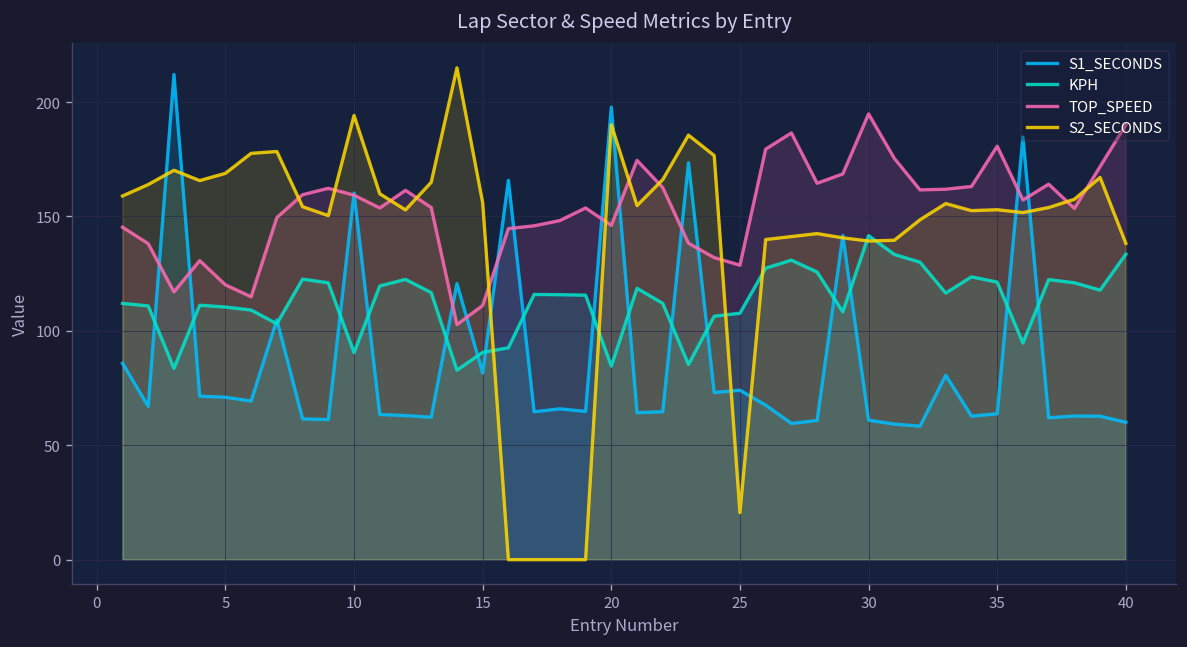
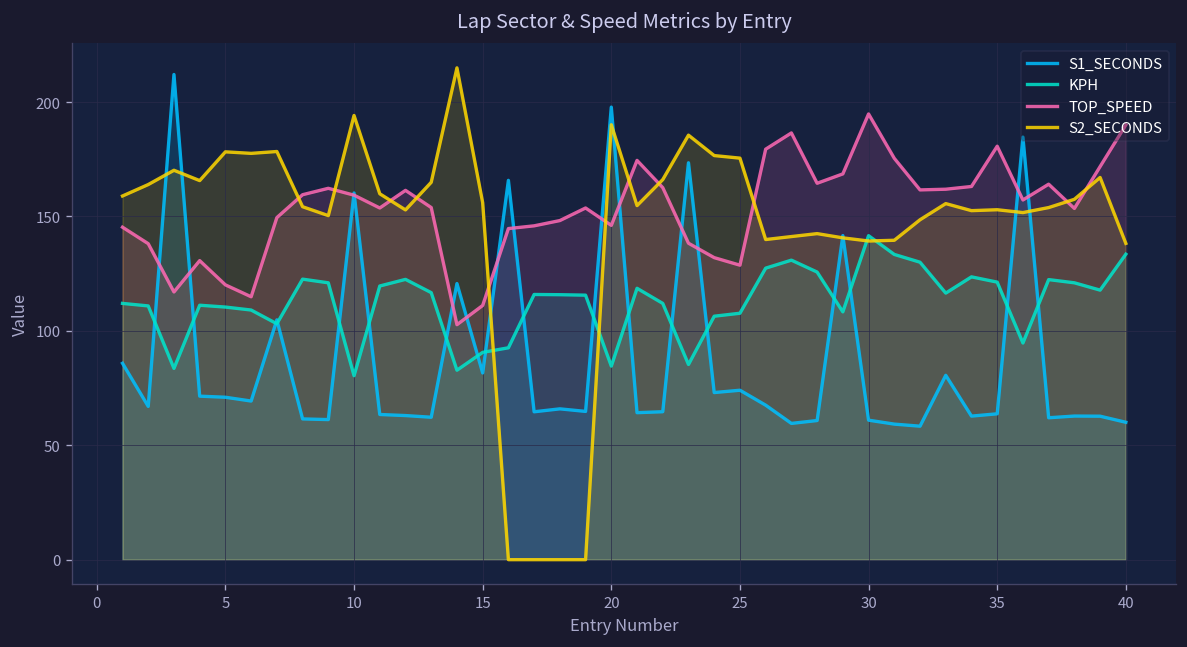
S2_SECONDS, 5: 169 -> 178
KPH, 10: 91 -> 80
S2_SECONDS, 25: 21 -> 175
